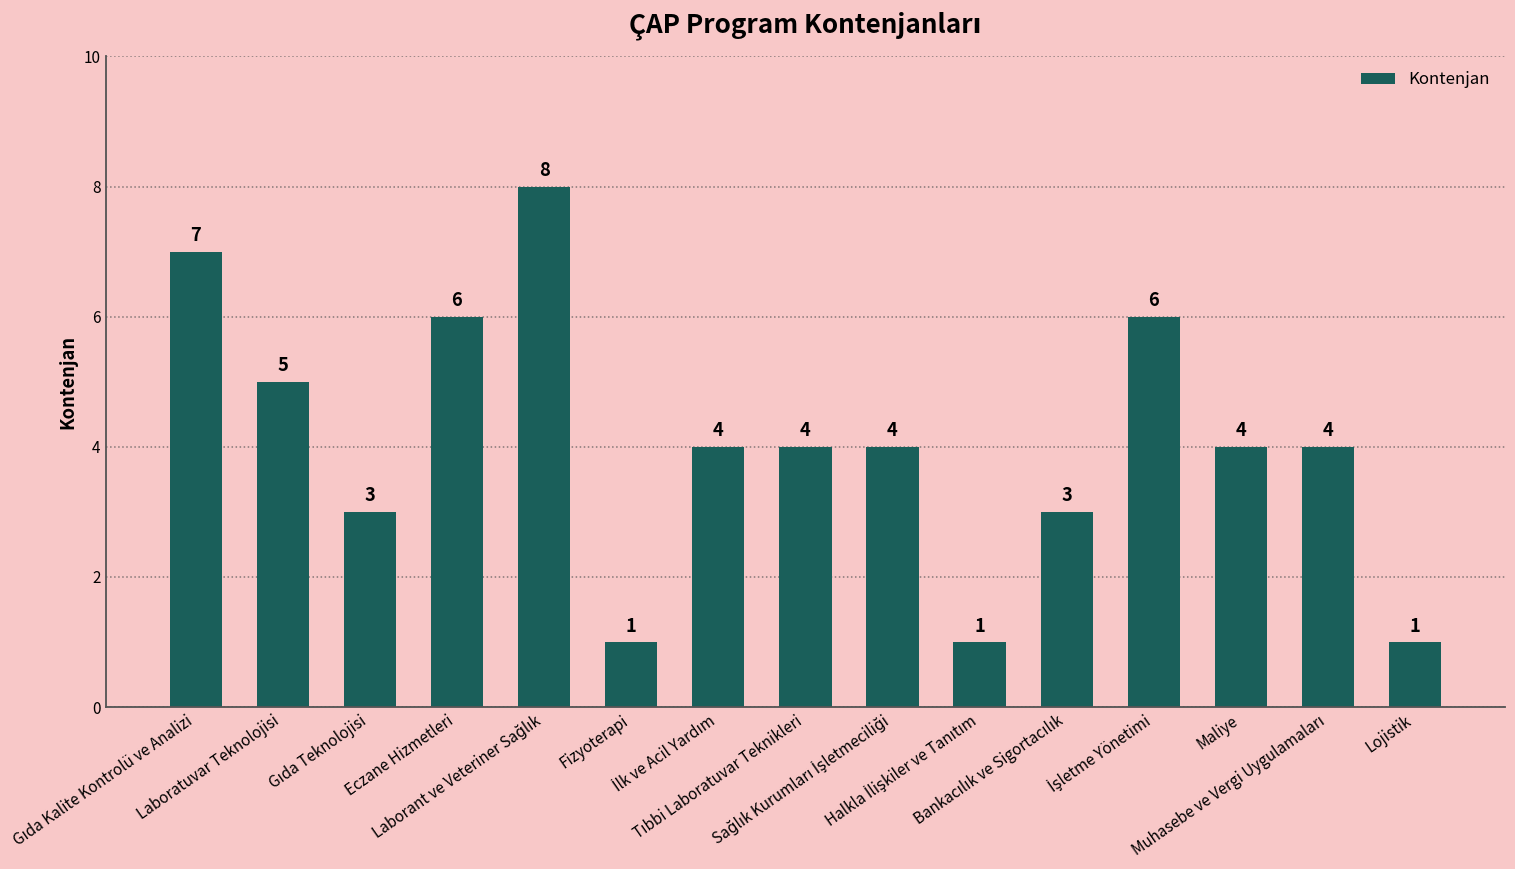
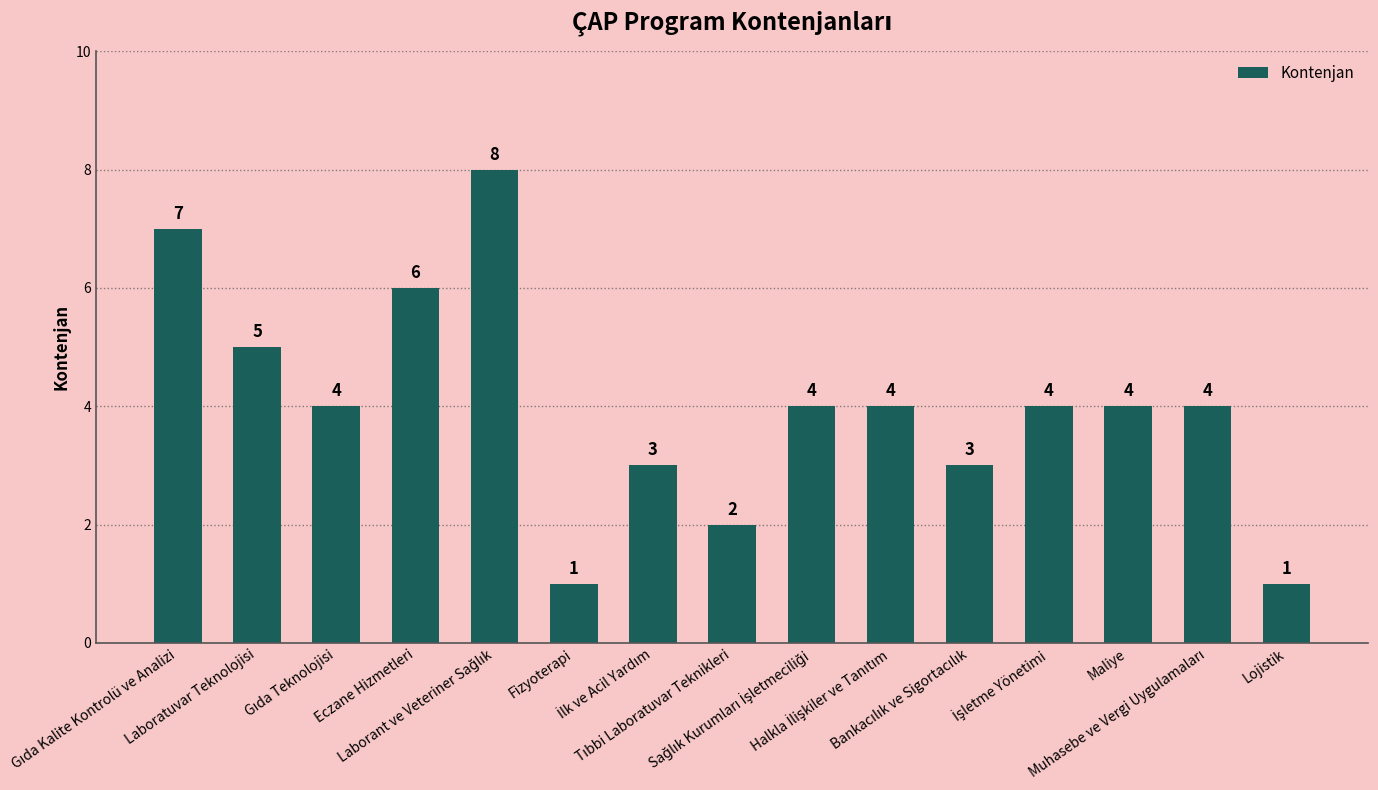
Gıda Teknolojisi: 3 -> 4
İlk ve Acil Yardım: 4 -> 3
Tıbbi Laboratuvar Teknikleri: 4 -> 2
Halkla İlişkiler ve Tanıtım: 1 -> 4
İşletme Yönetimi: 6 -> 4
